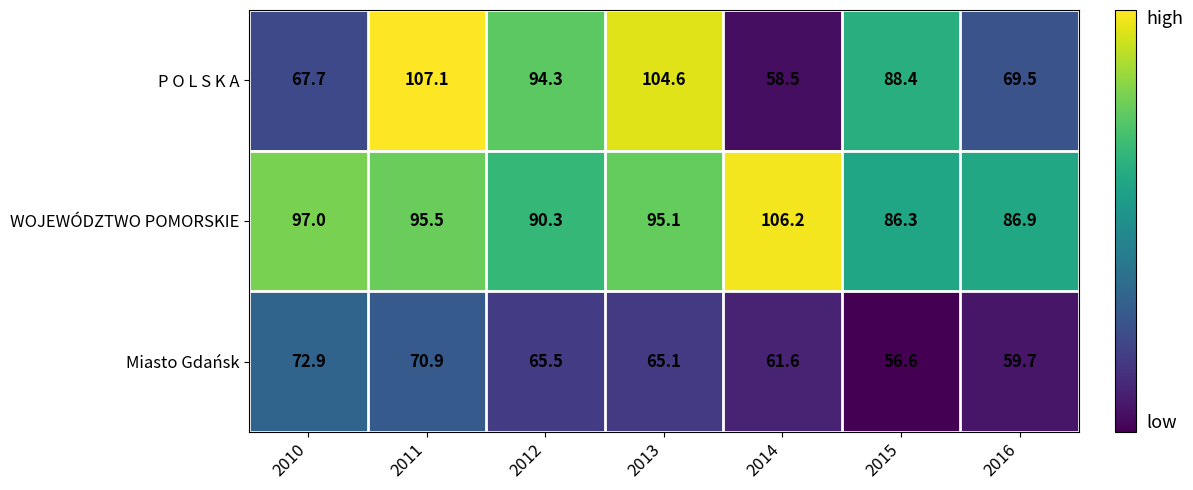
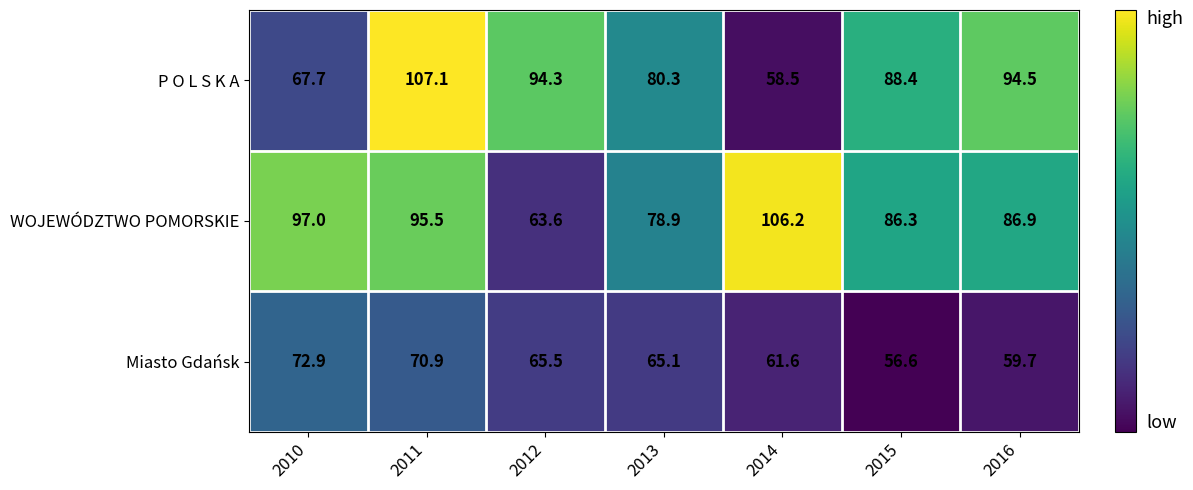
P O L S K A, 2013: 104.6 -> 80.3
P O L S K A, 2016: 69.5 -> 94.5
WOJEWÓDZTWO POMORSKIE, 2012: 90.3 -> 63.6
WOJEWÓDZTWO POMORSKIE, 2013: 95.1 -> 78.9
